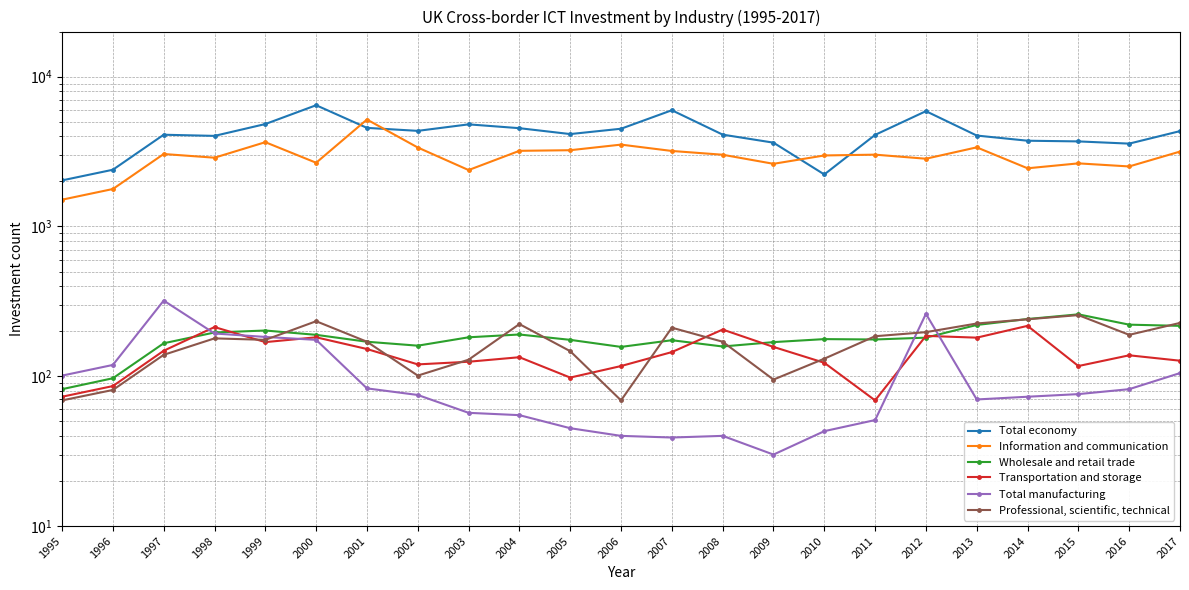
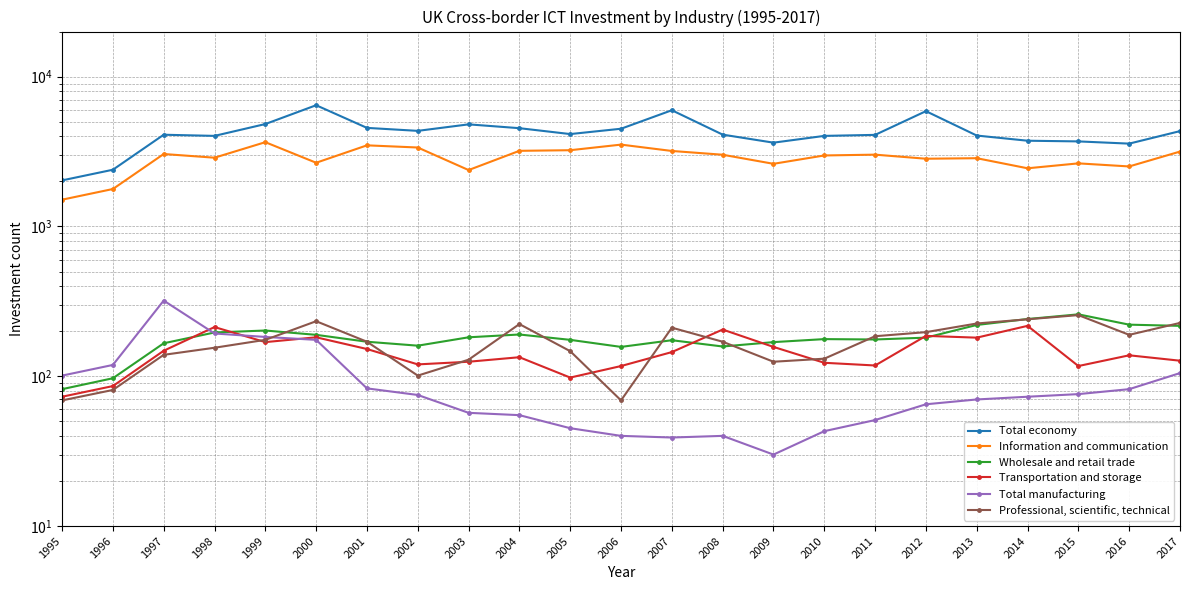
Professional, scientific, technical, 1998: 180 -> 160
Information and communication, 2001: 5200 -> 3500
Professional, scientific, technical, 2009: 100 -> 130
Total economy, 2010: 2200 -> 4000
Transportation and storage, 2011: 70 -> 120
Total manufacturing, 2012: 260 -> 65
Information and communication, 2013: 3400 -> 2900
